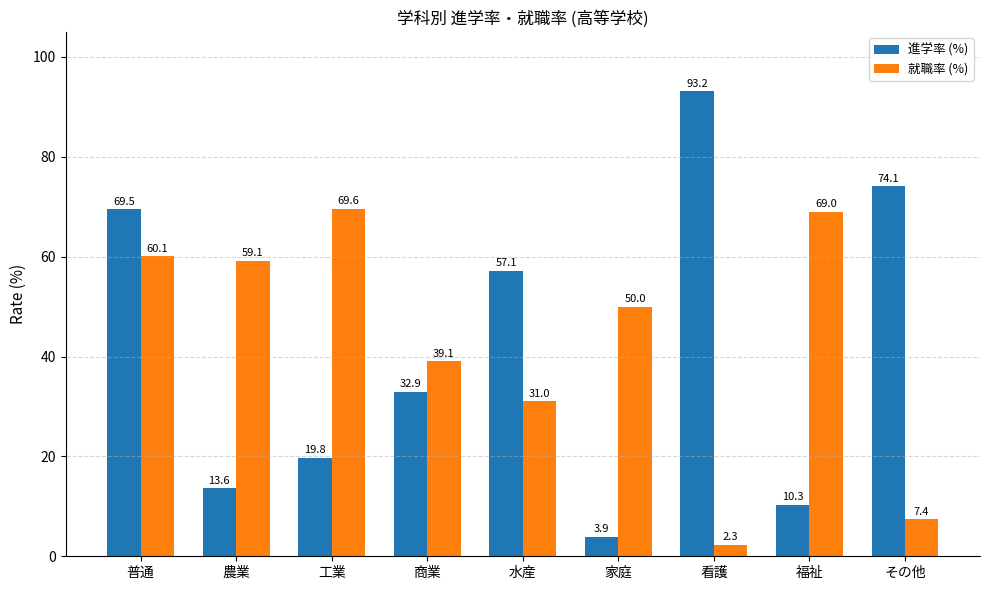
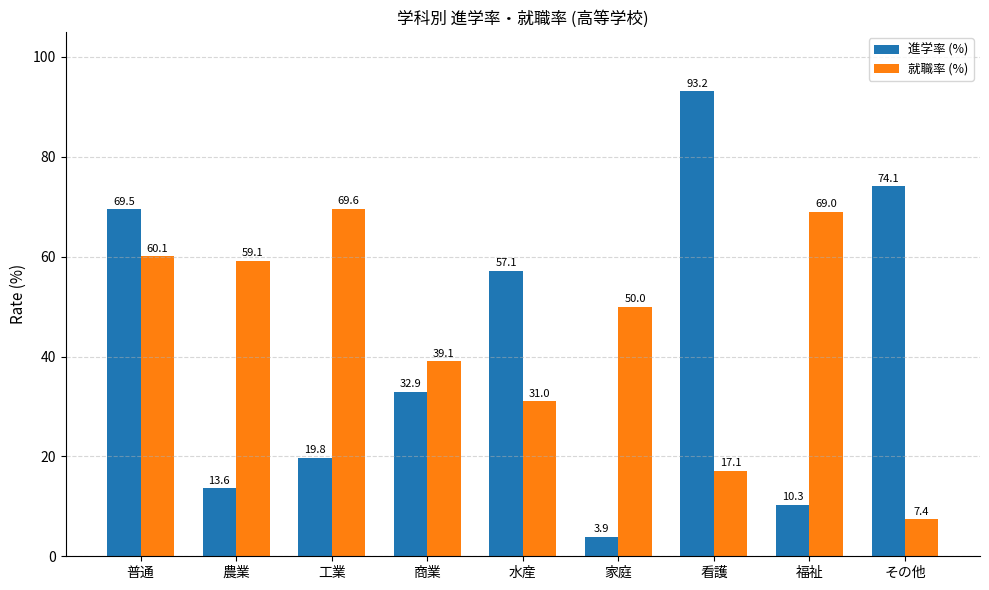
就職率 (%), 看護: 2.3 -> 17.1
